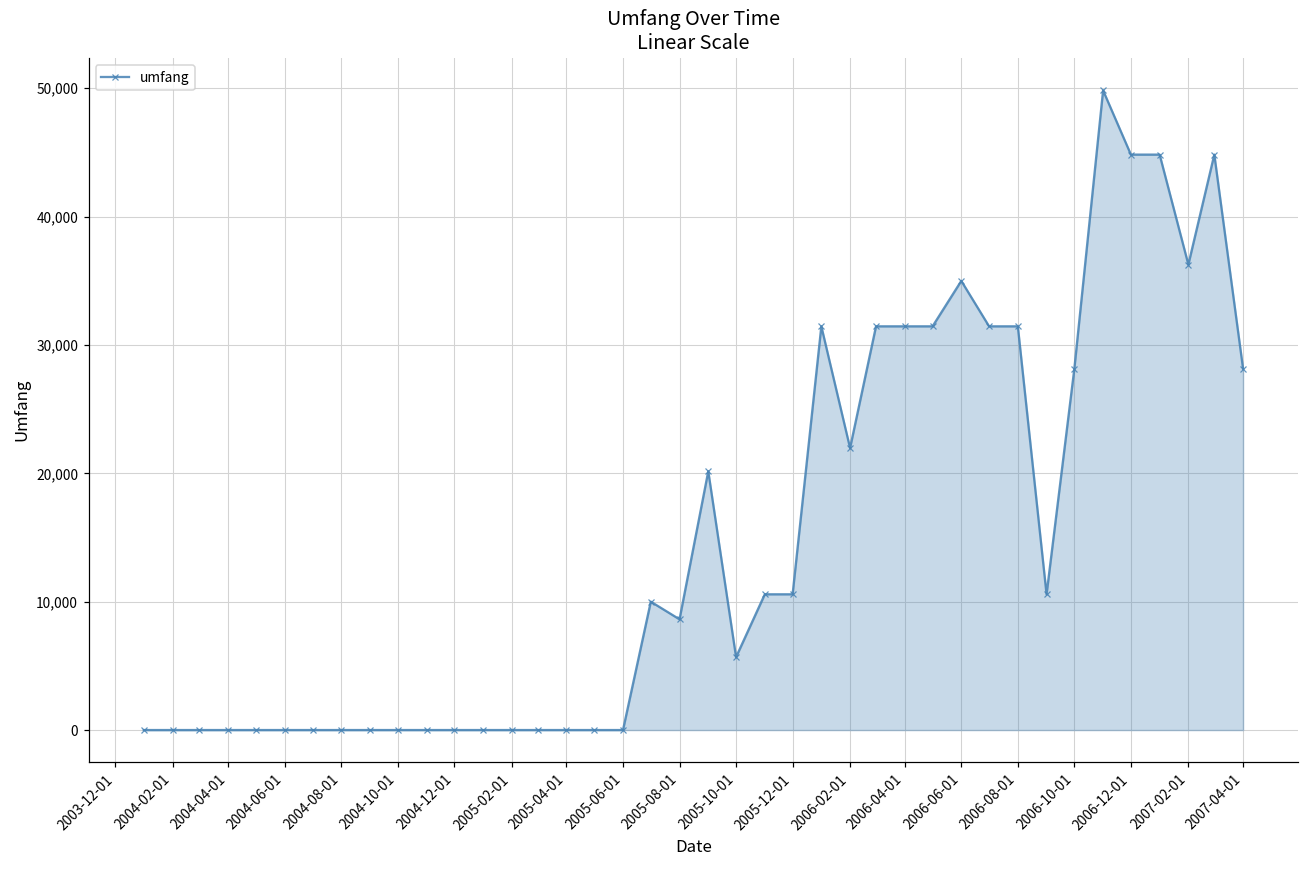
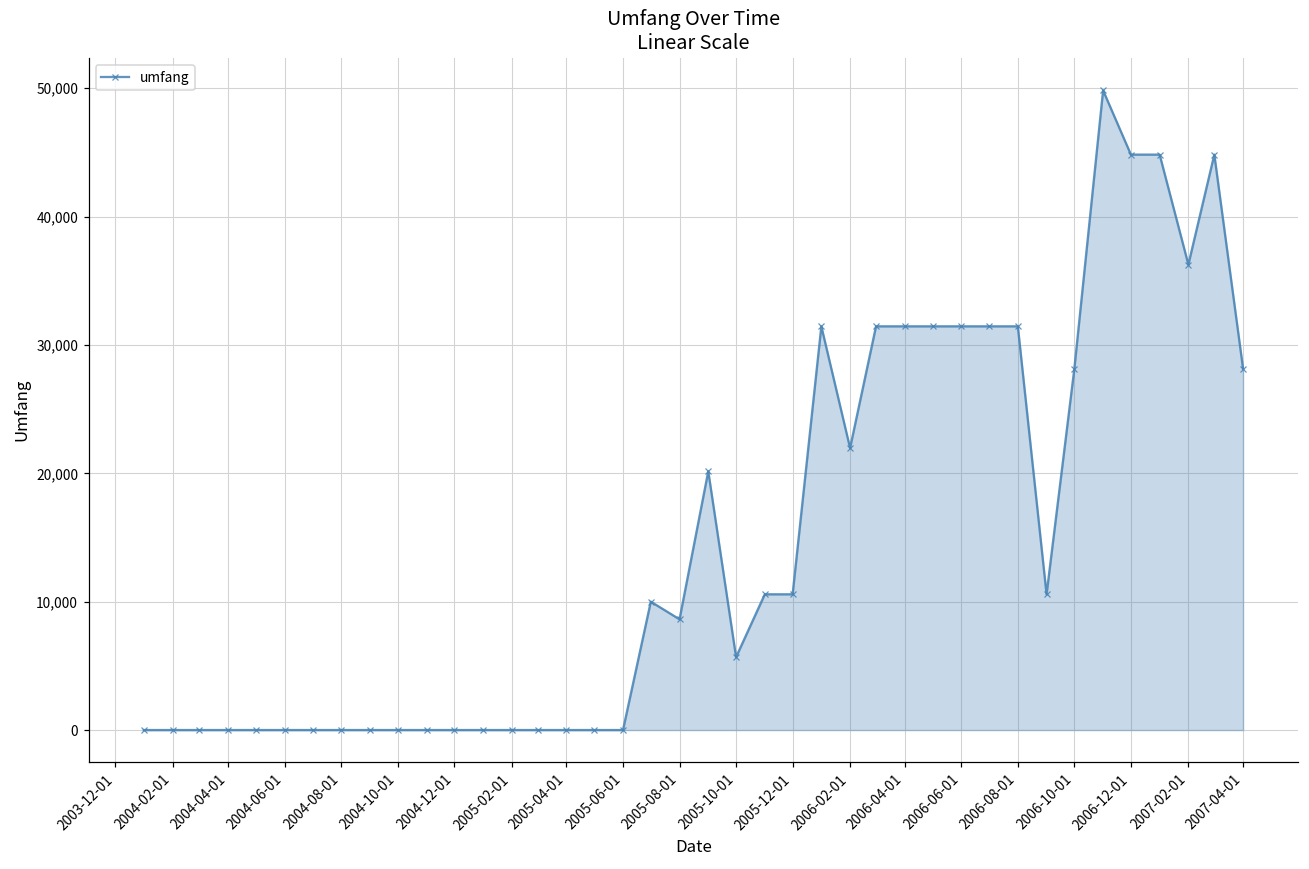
2006-06-01: 35,000 -> 31,400
